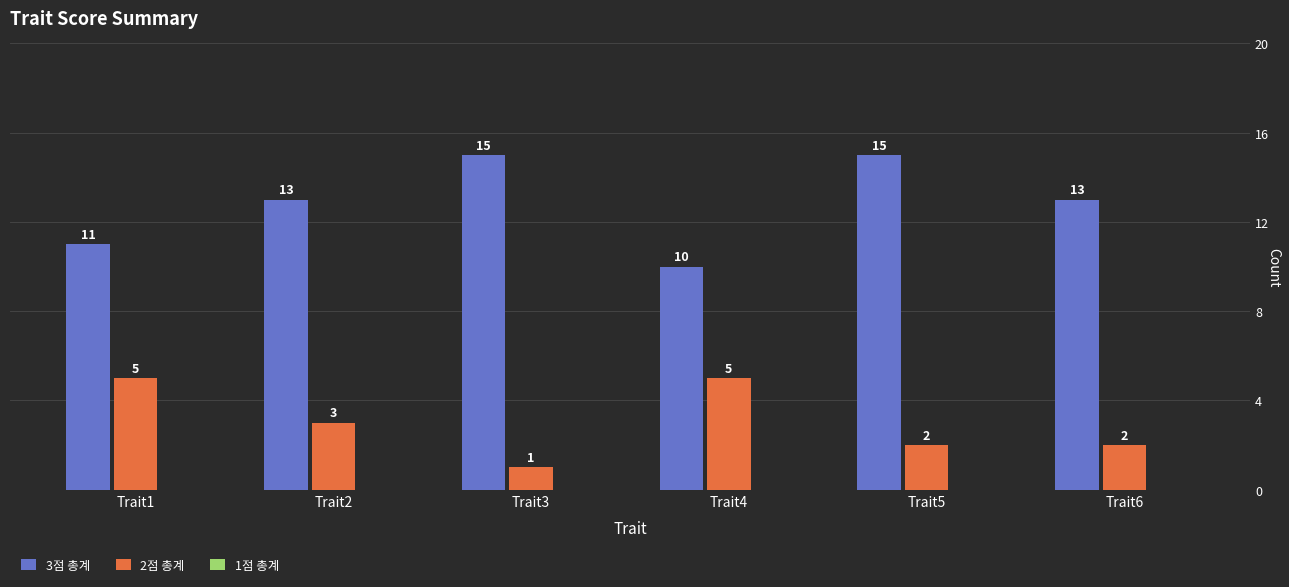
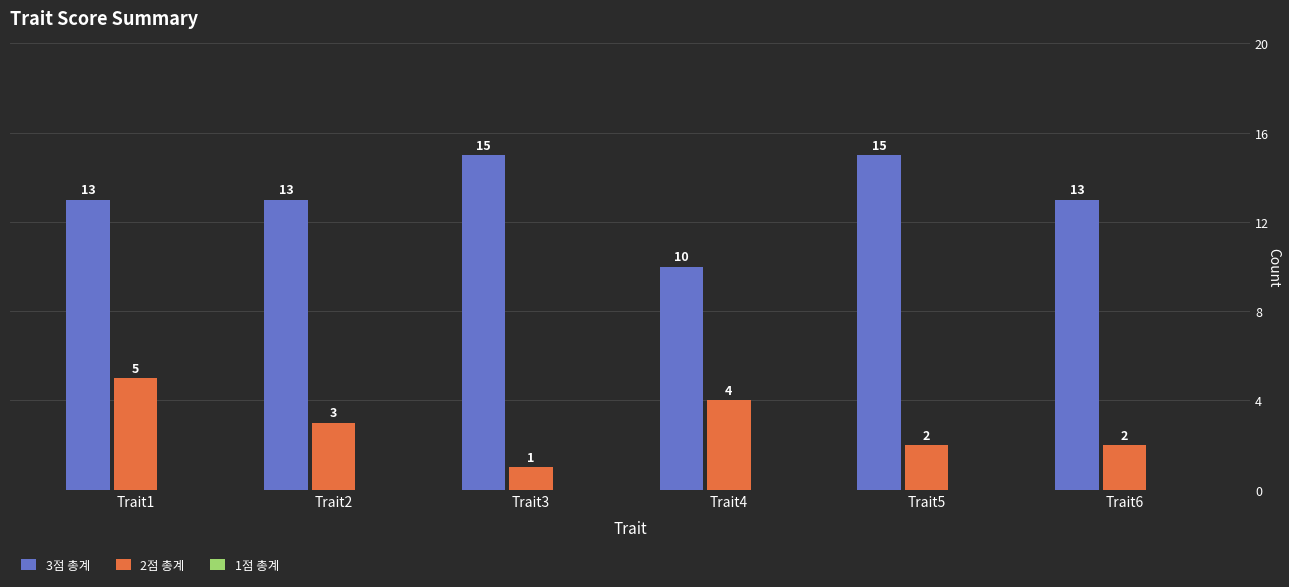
3점 총계, Trait1: 11 -> 13
2점 총계, Trait4: 5 -> 4
